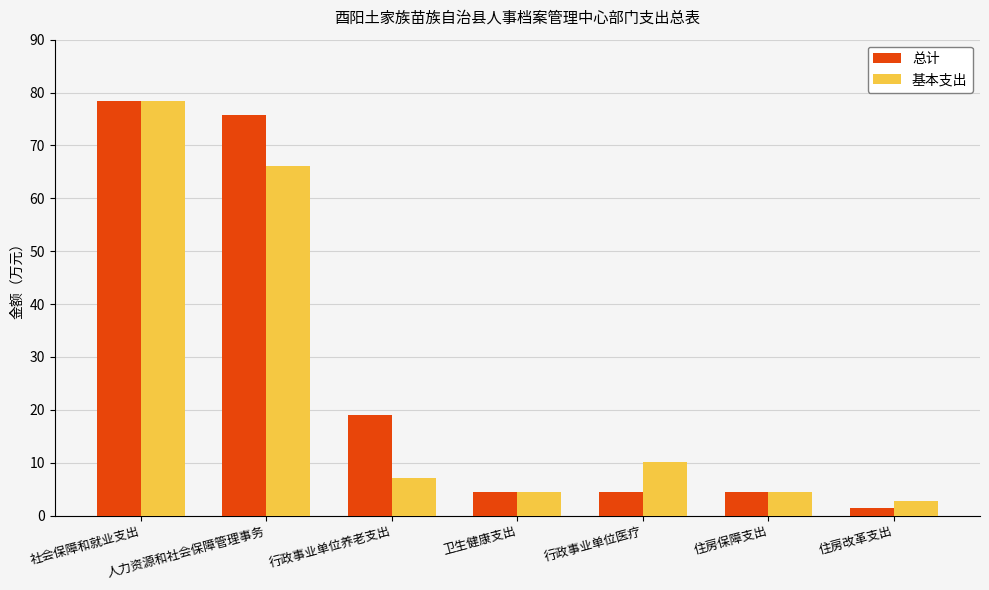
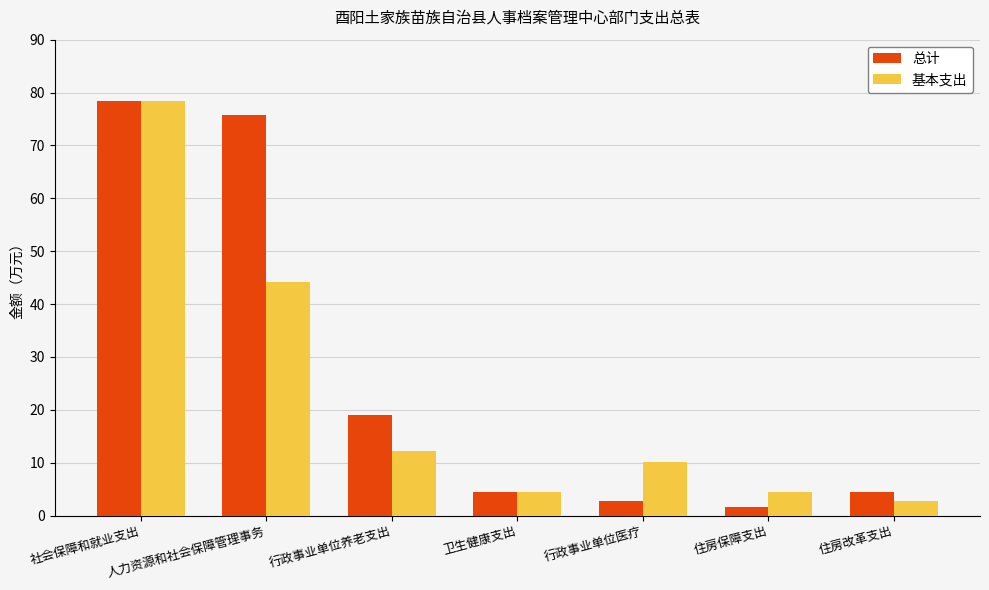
基本支出, 人力资源和社会保障管理事务: 66 -> 44
基本支出, 行政事业单位养老支出: 7 -> 12
总计, 行政事业单位医疗: 4 -> 3
总计, 住房保障支出: 4 -> 2
总计, 住房改革支出: 1 -> 4
